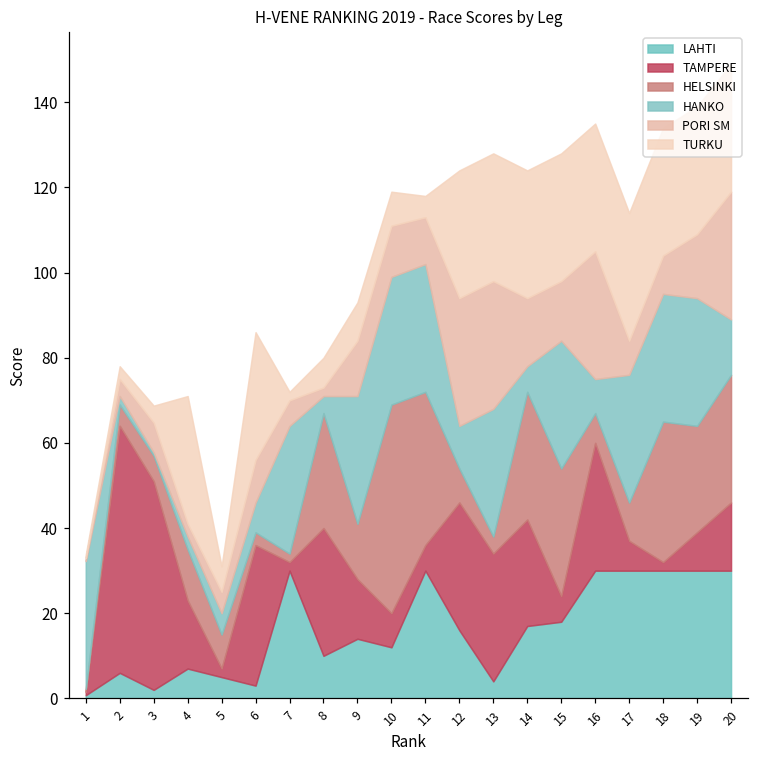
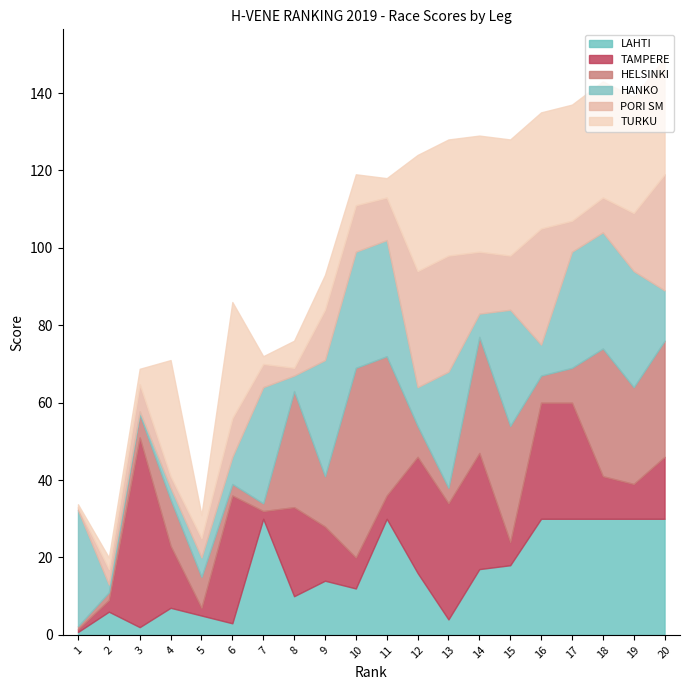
TAMPERE, 2: 58 -> 3
HELSINKI, 2: 5 -> 2
TAMPERE, 8: 30 -> 23
HELSINKI, 8: 27 -> 30
TAMPERE, 14: 25 -> 30
TAMPERE, 17: 7 -> 30
TAMPERE, 18: 2 -> 11
